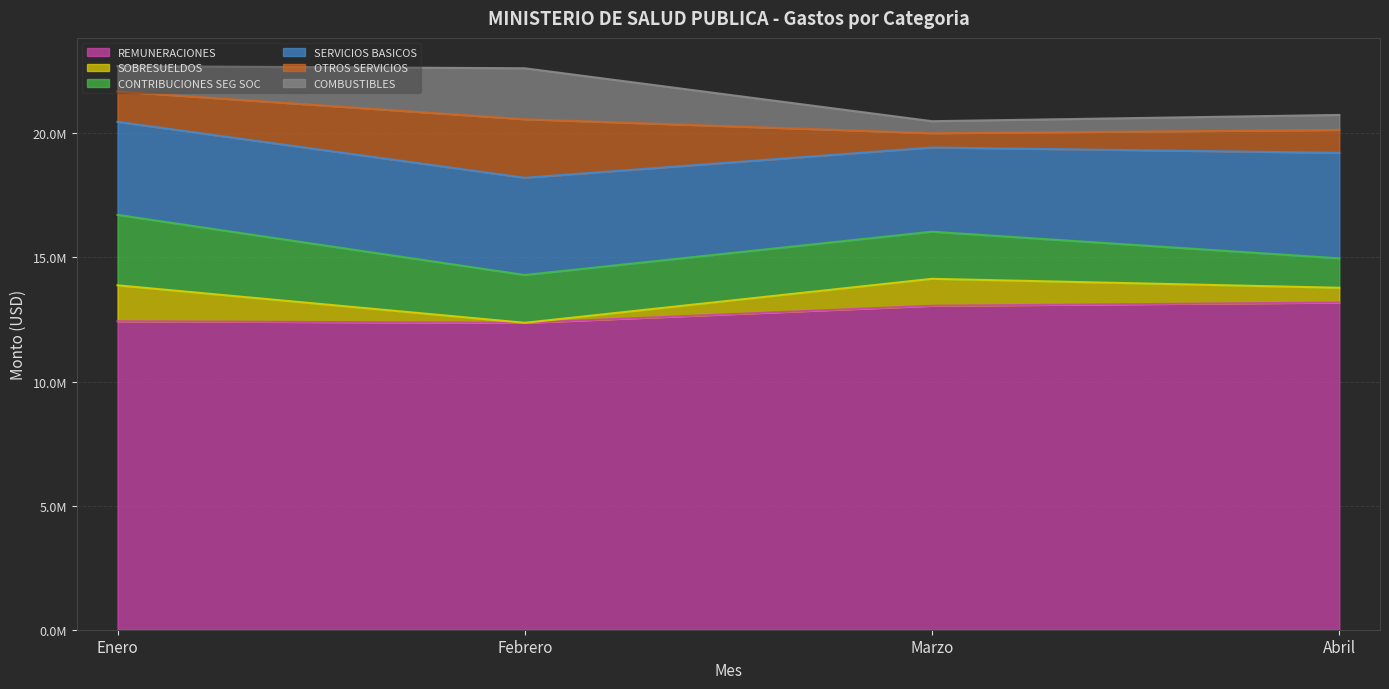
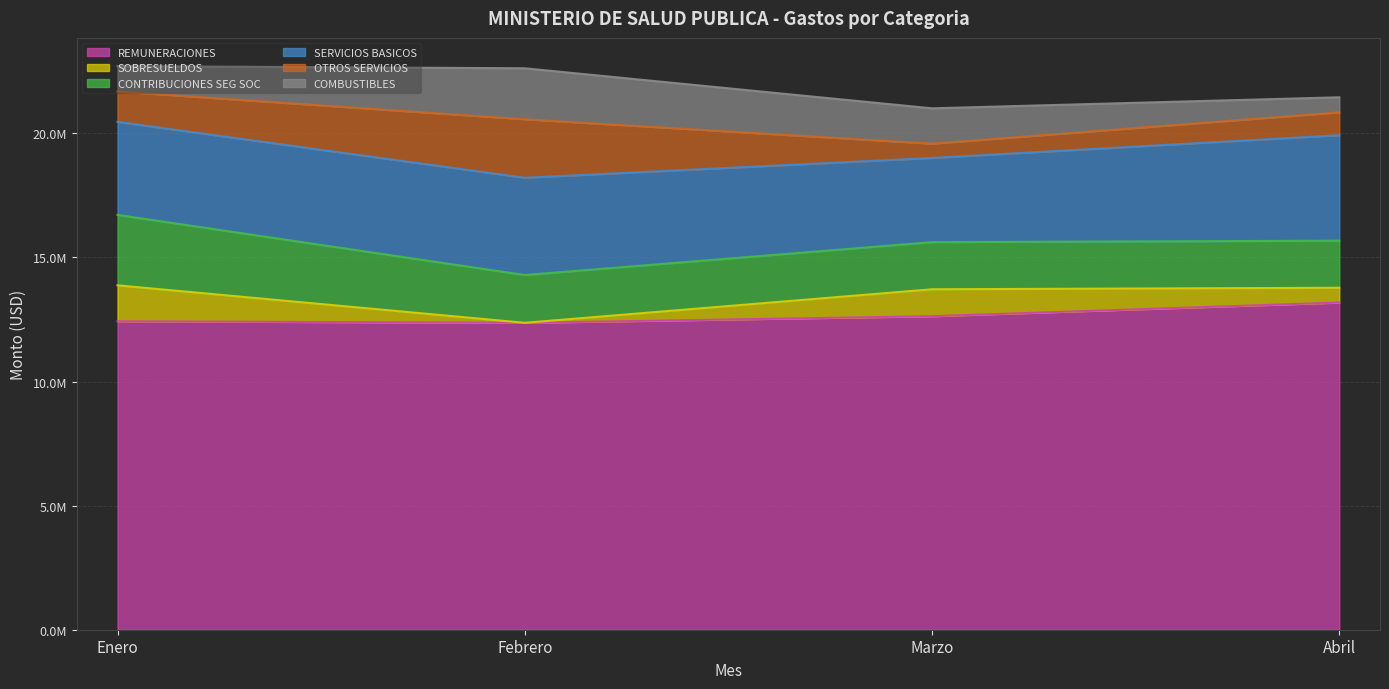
REMUNERACIONES, Marzo: 13100000 -> 12600000
COMBUSTIBLES, Marzo: 500000 -> 1400000
CONTRIBUCIONES SEG SOC, Abril: 1200000 -> 1900000
